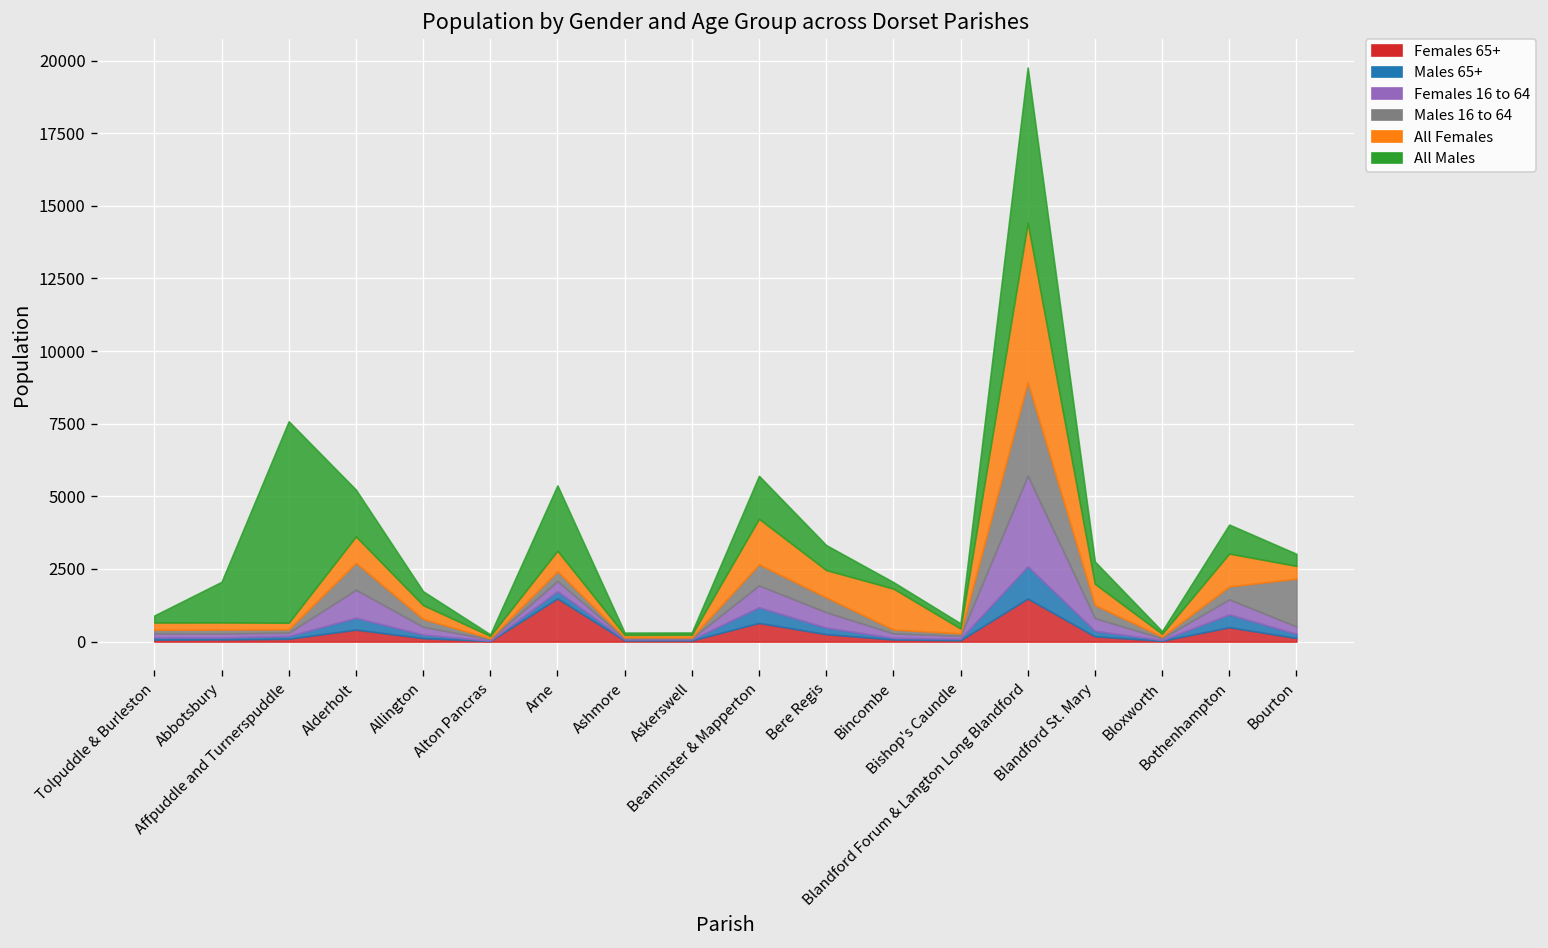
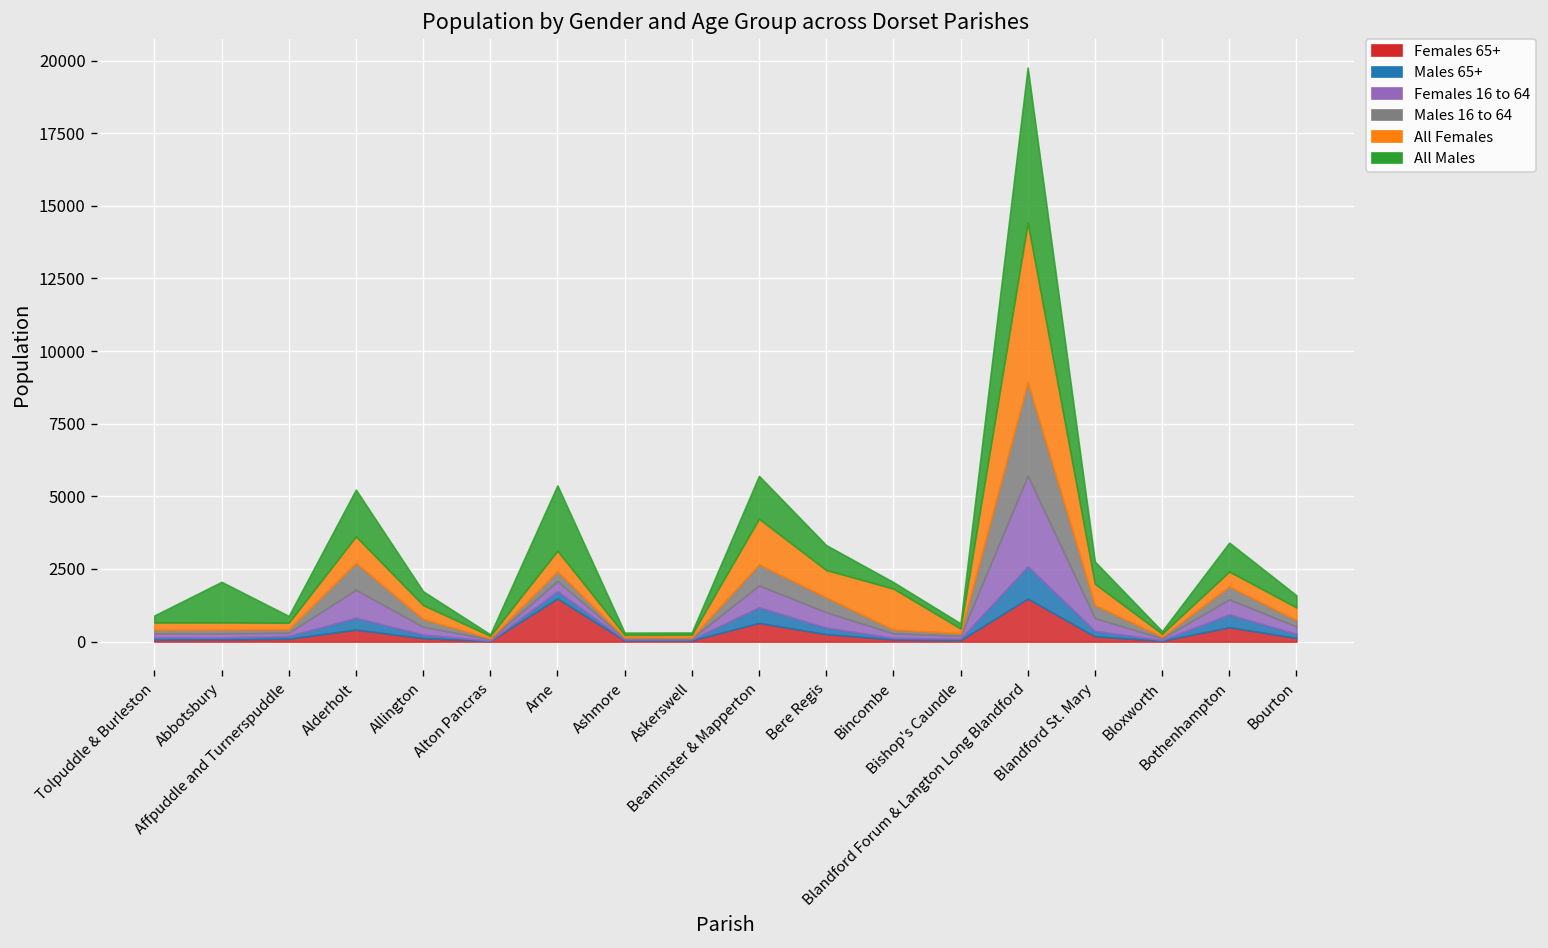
All Males, Affpuddle and Turnerspuddle: 6900 -> 200
All Females, Bothenhampton: 1100 -> 500
Males 16 to 64, Bourton: 1600 -> 200
